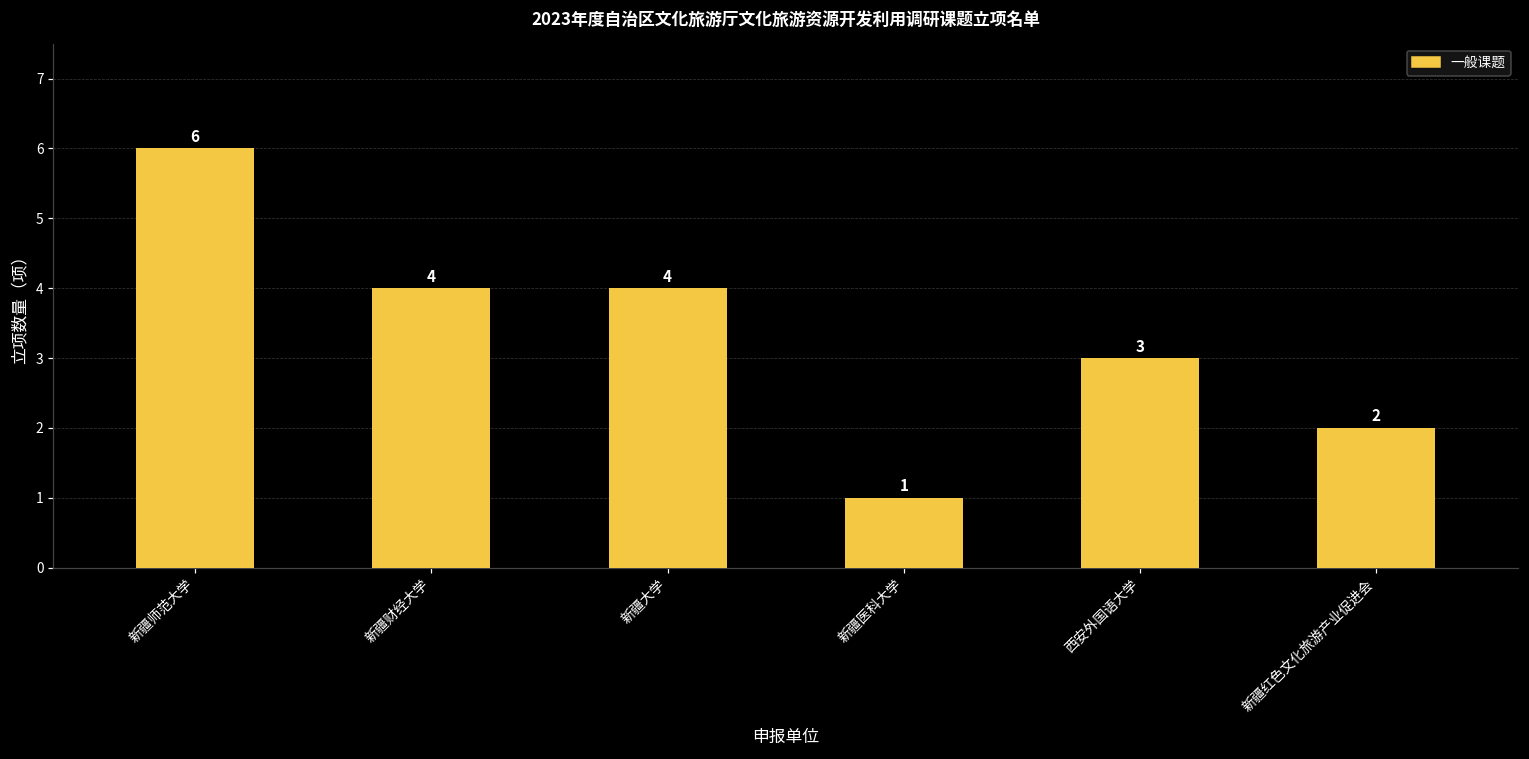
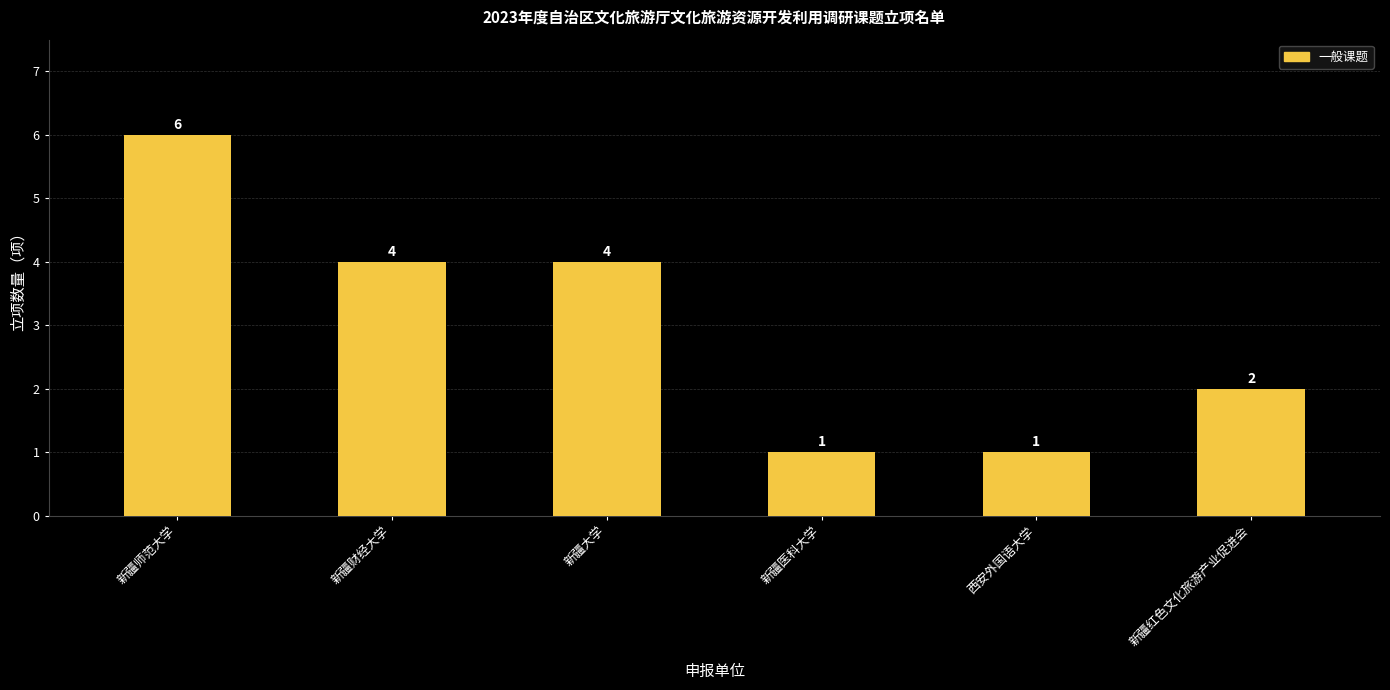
西安外国语大学: 3 -> 1
